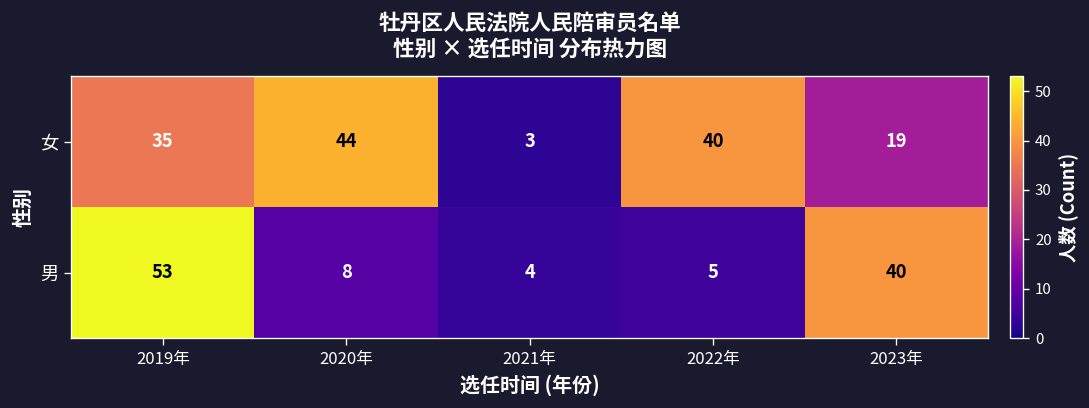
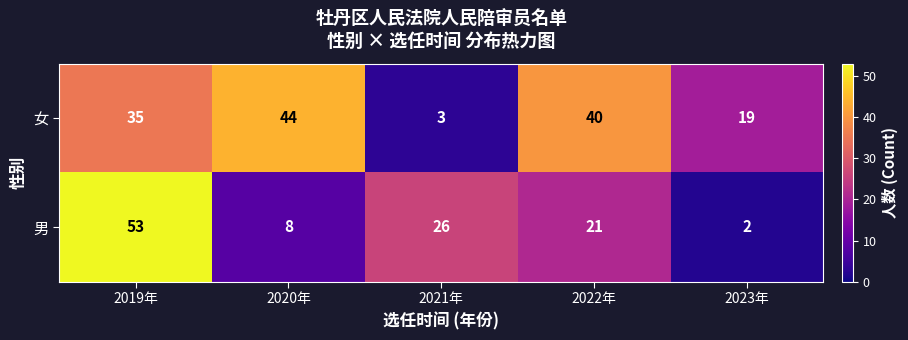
男, 2021年: 4 -> 26
男, 2022年: 5 -> 21
男, 2023年: 40 -> 2
